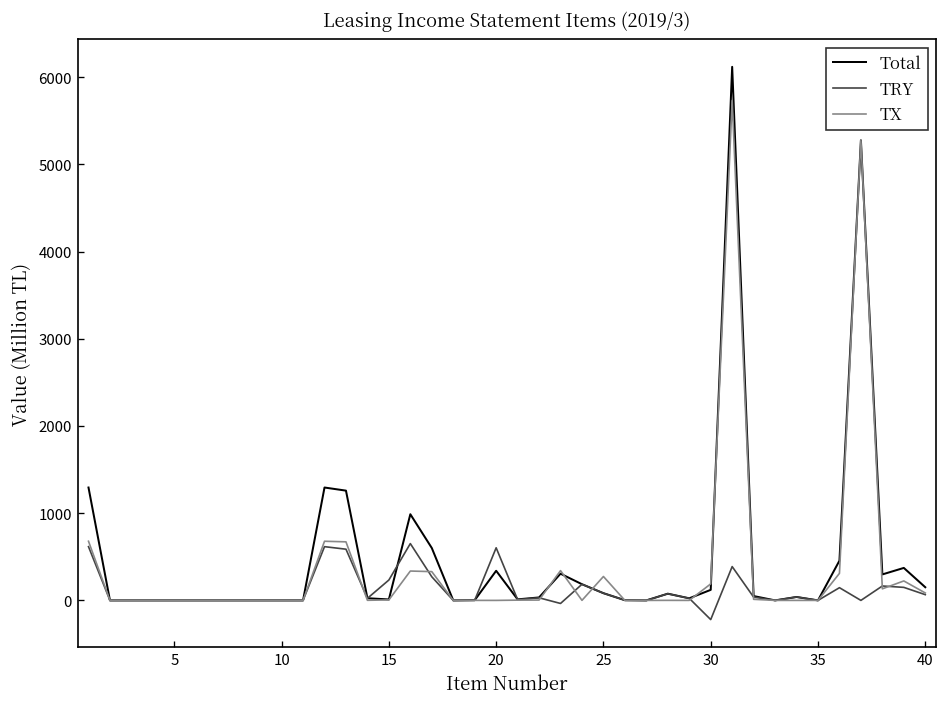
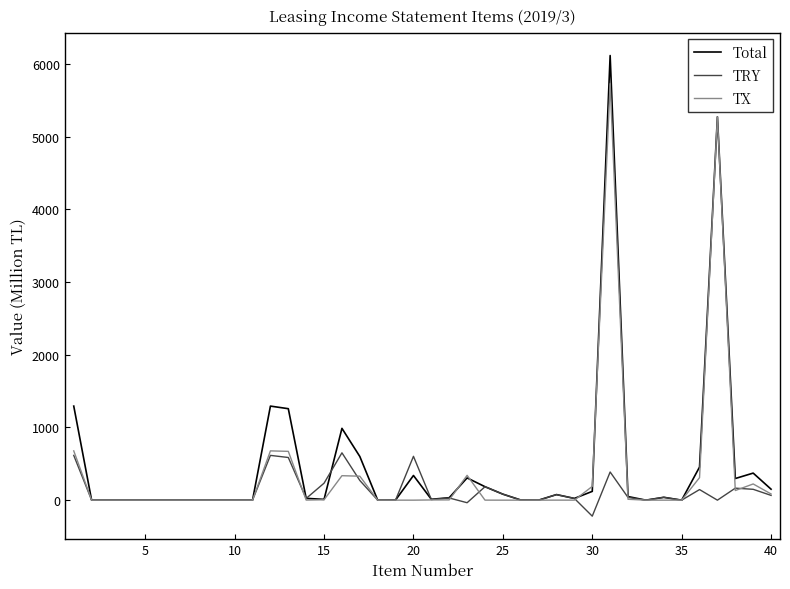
TX, 25: 300 -> 0
